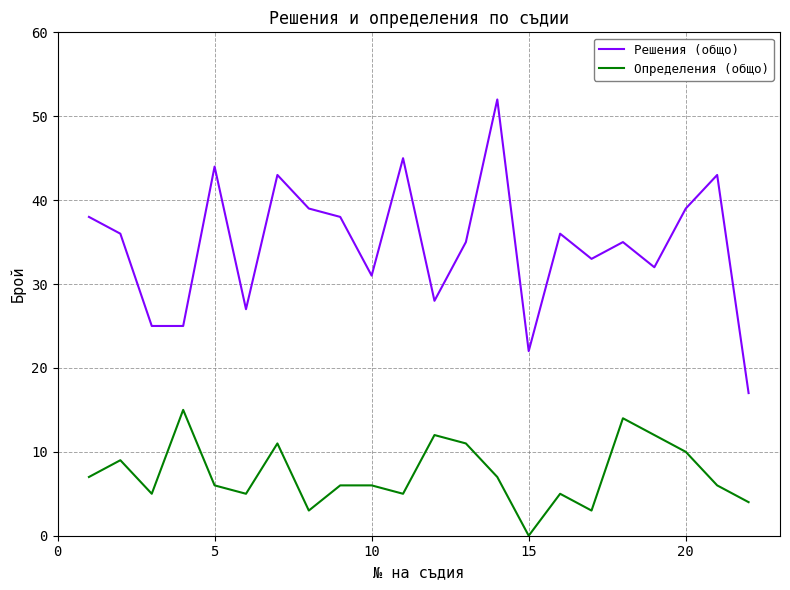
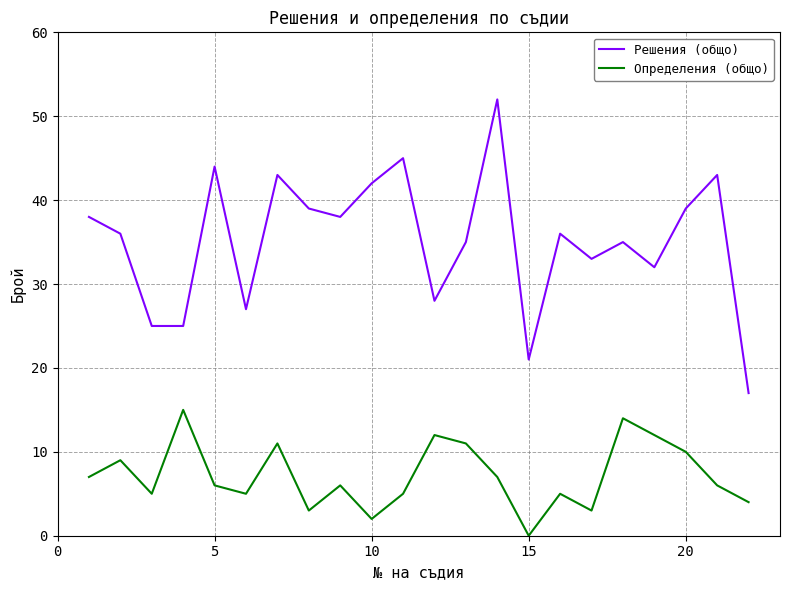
Решения (общо), 10: 31 -> 42
Определения (общо), 10: 6 -> 2
Решения (общо), 15: 22 -> 21
